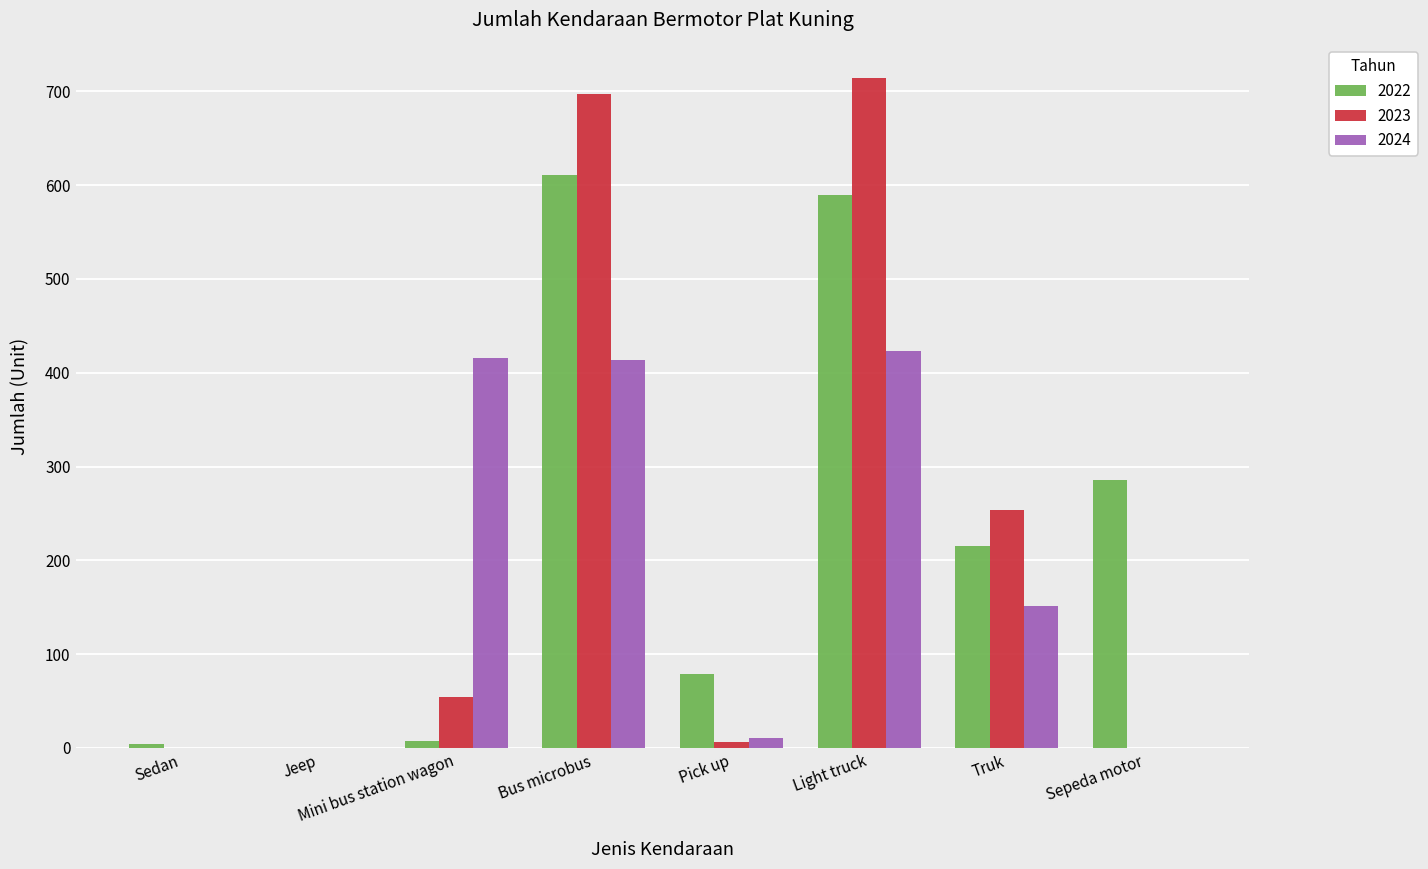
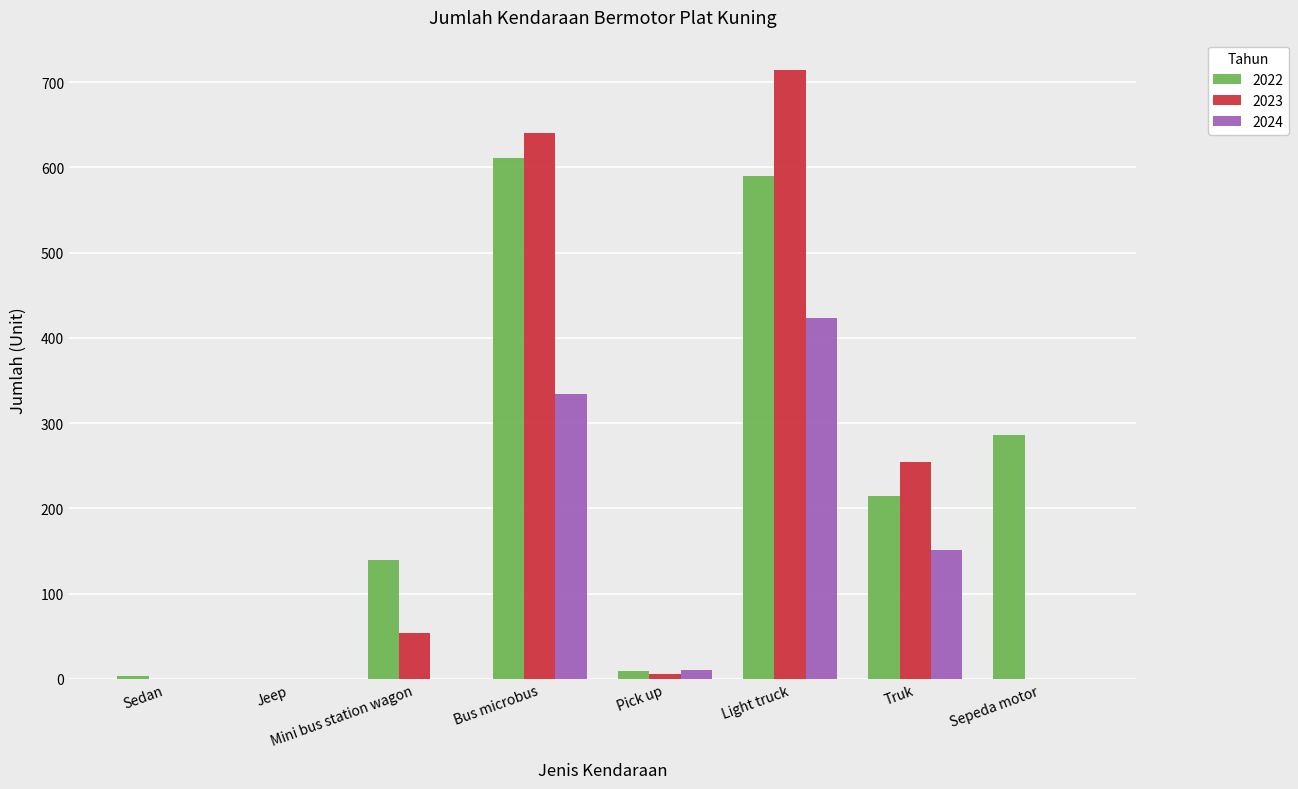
2022, Mini bus station wagon: 10 -> 140
2024, Mini bus station wagon: 420 -> 0
2023, Bus microbus: 700 -> 640
2024, Bus microbus: 410 -> 330
2022, Pick up: 80 -> 10
